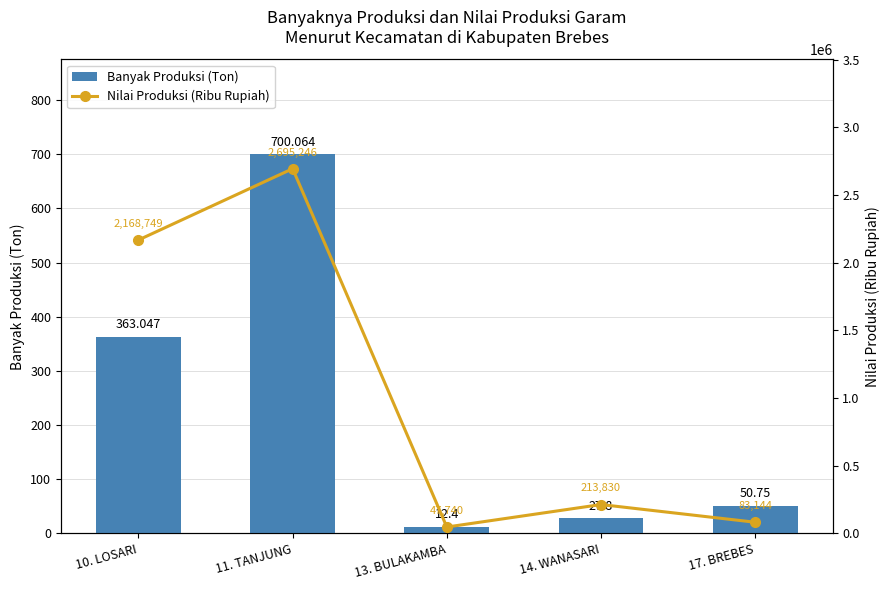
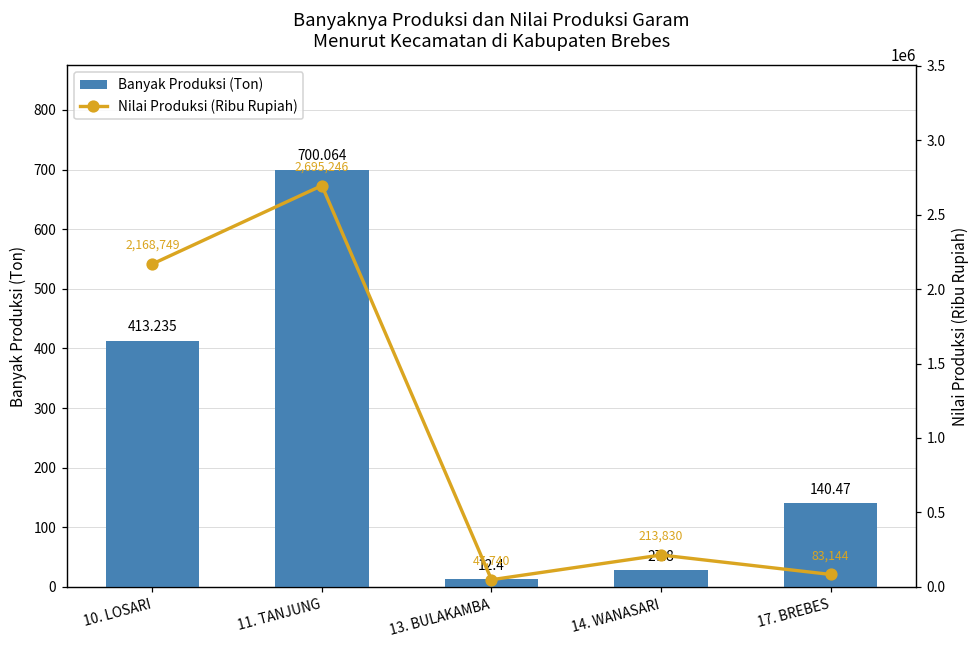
Banyak Produksi (Ton), 10. LOSARI: 363.047 -> 413.235
Banyak Produksi (Ton), 17. BREBES: 50.75 -> 140.47
